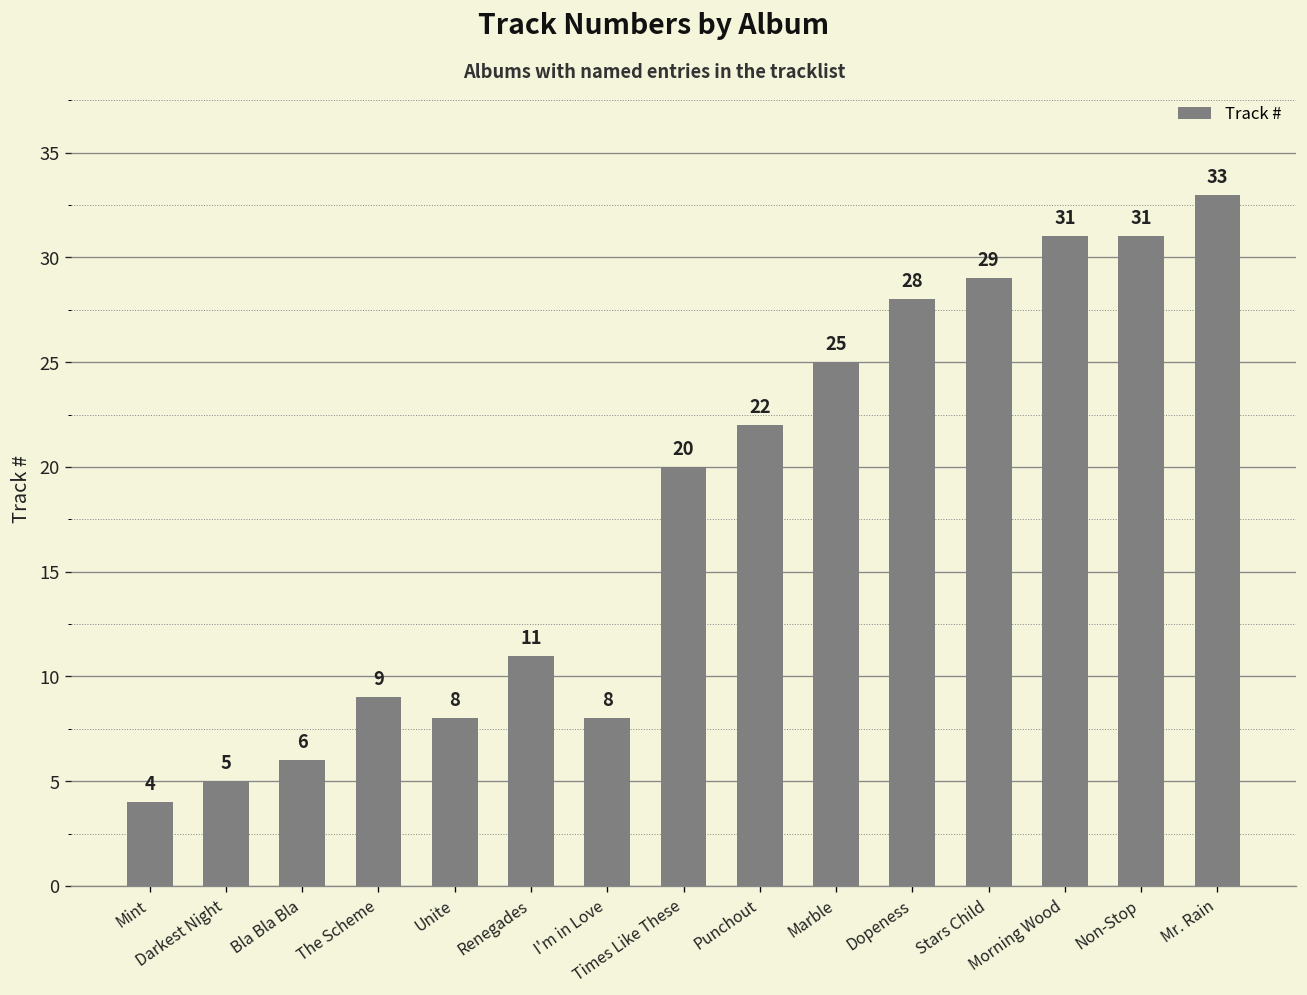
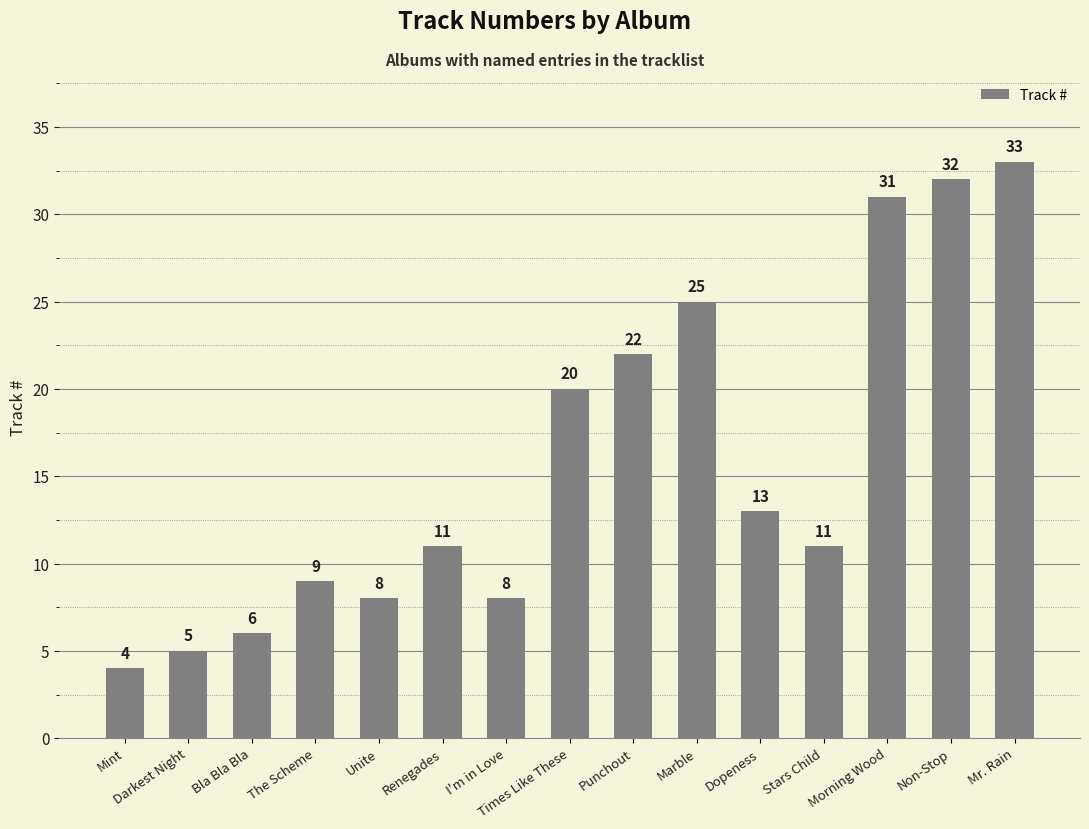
Dopeness: 28 -> 13
Stars Child: 29 -> 11
Non-Stop: 31 -> 32
